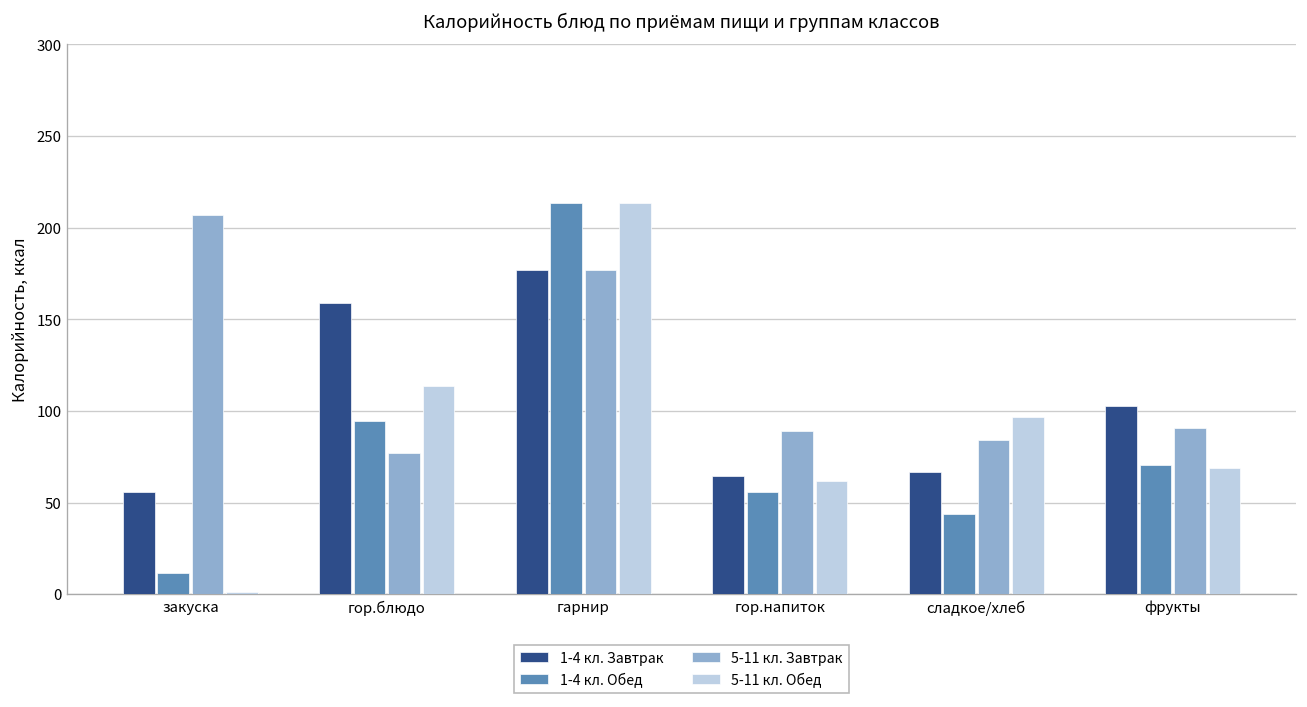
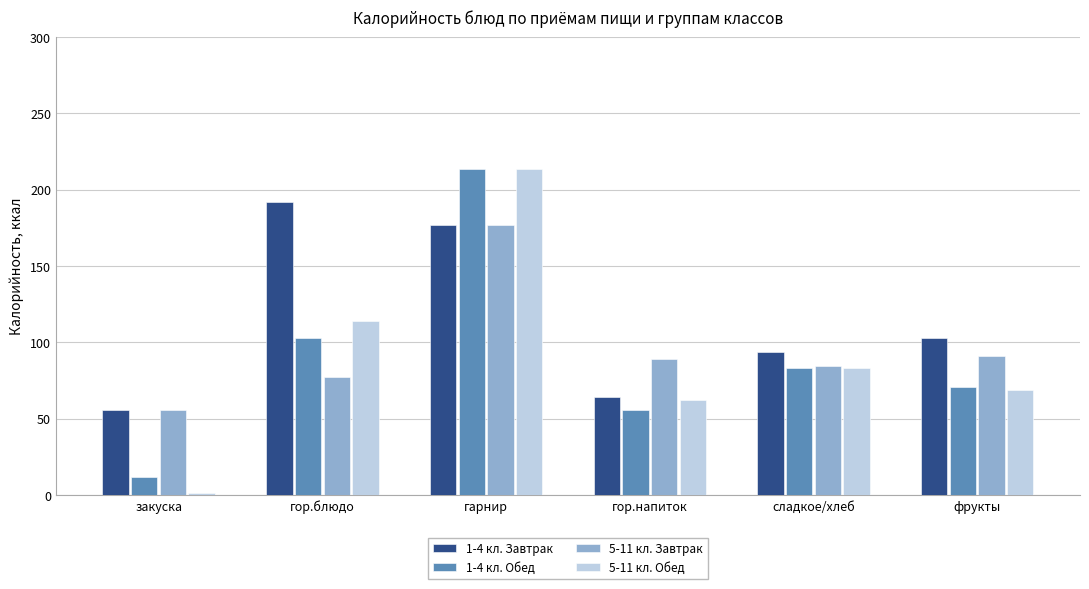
5-11 кл. Завтрак, закуска: 207 -> 56
1-4 кл. Завтрак, гор.блюдо: 159 -> 192
1-4 кл. Обед, гор.блюдо: 95 -> 103
1-4 кл. Завтрак, сладкое/хлеб: 67 -> 94
1-4 кл. Обед, сладкое/хлеб: 44 -> 83
5-11 кл. Обед, сладкое/хлеб: 97 -> 83
